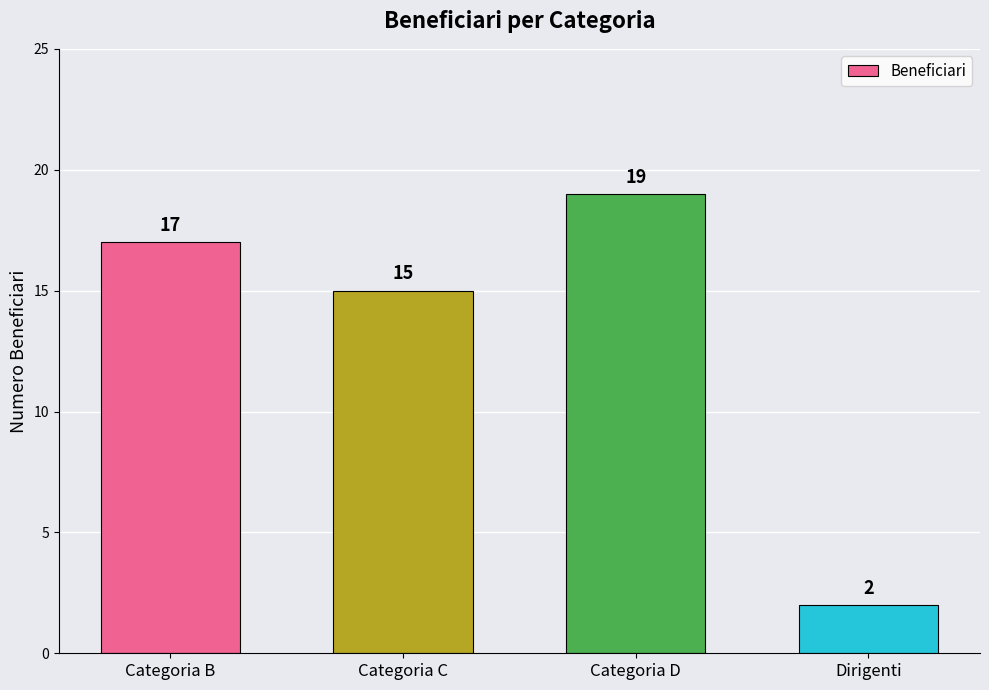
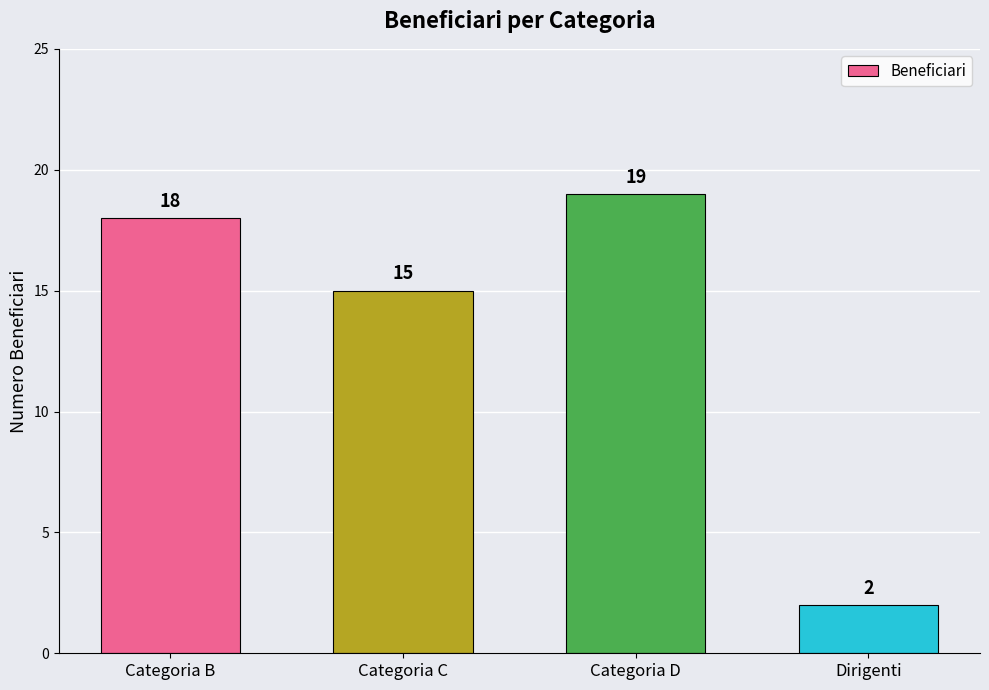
Categoria B: 17 -> 18
